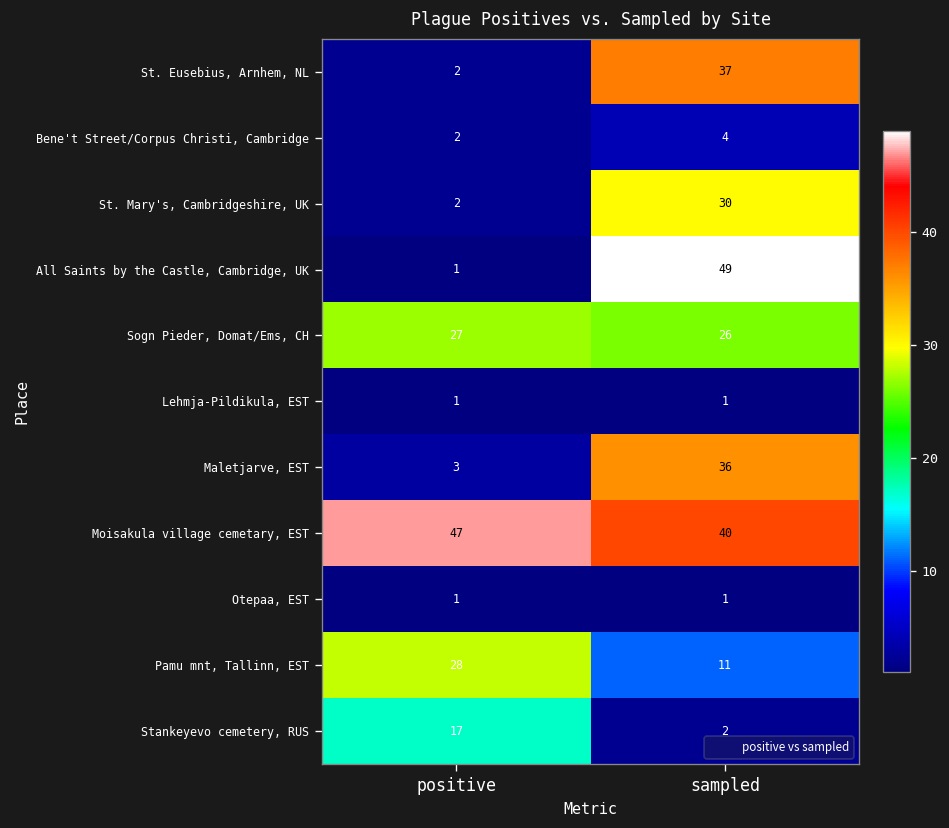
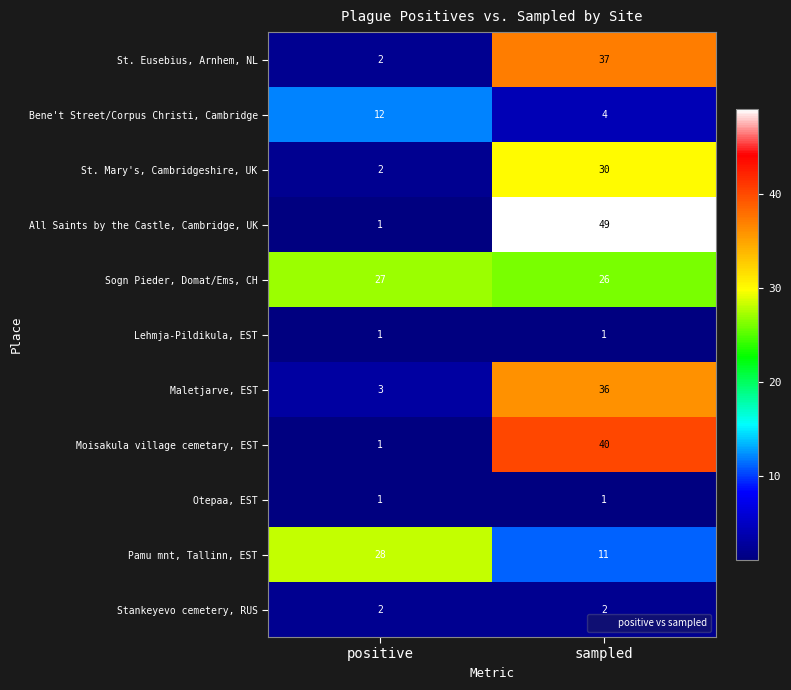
Bene't Street/Corpus Christi, Cambridge, positive: 2 -> 12
Moisakula village cemetary, EST, positive: 47 -> 1
Stankeyevo cemetery, RUS, positive: 17 -> 2
